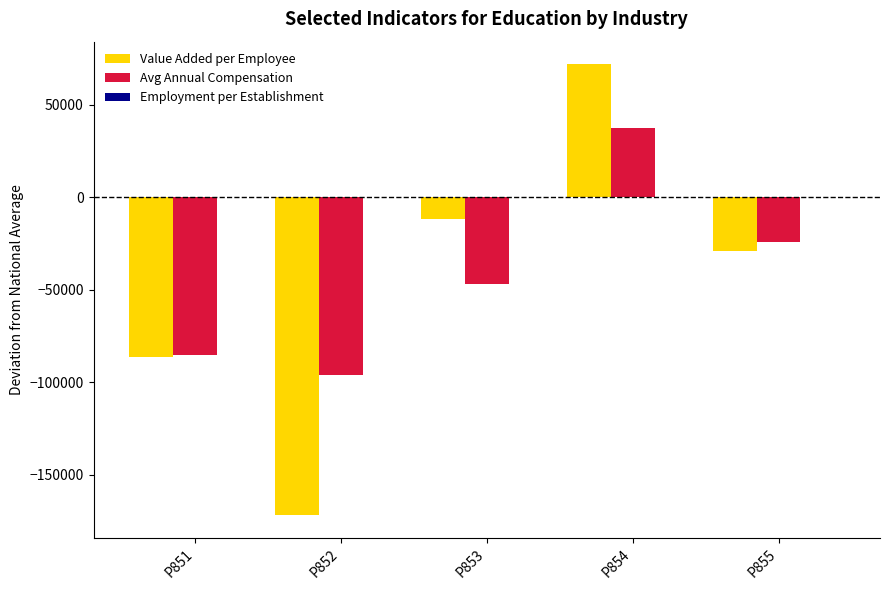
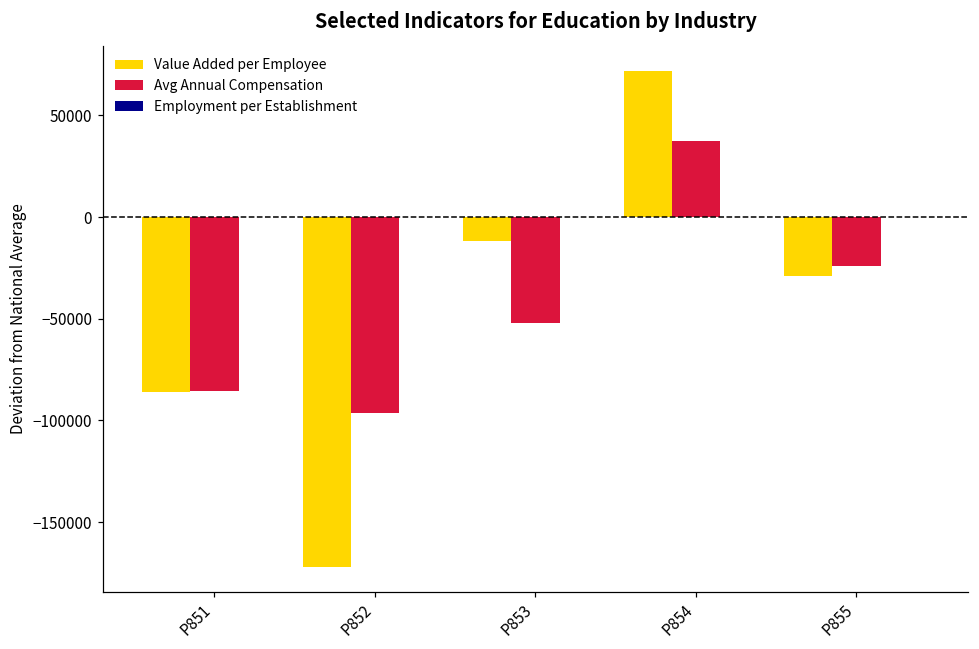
Avg Annual Compensation, P853: -47000 -> -52000
